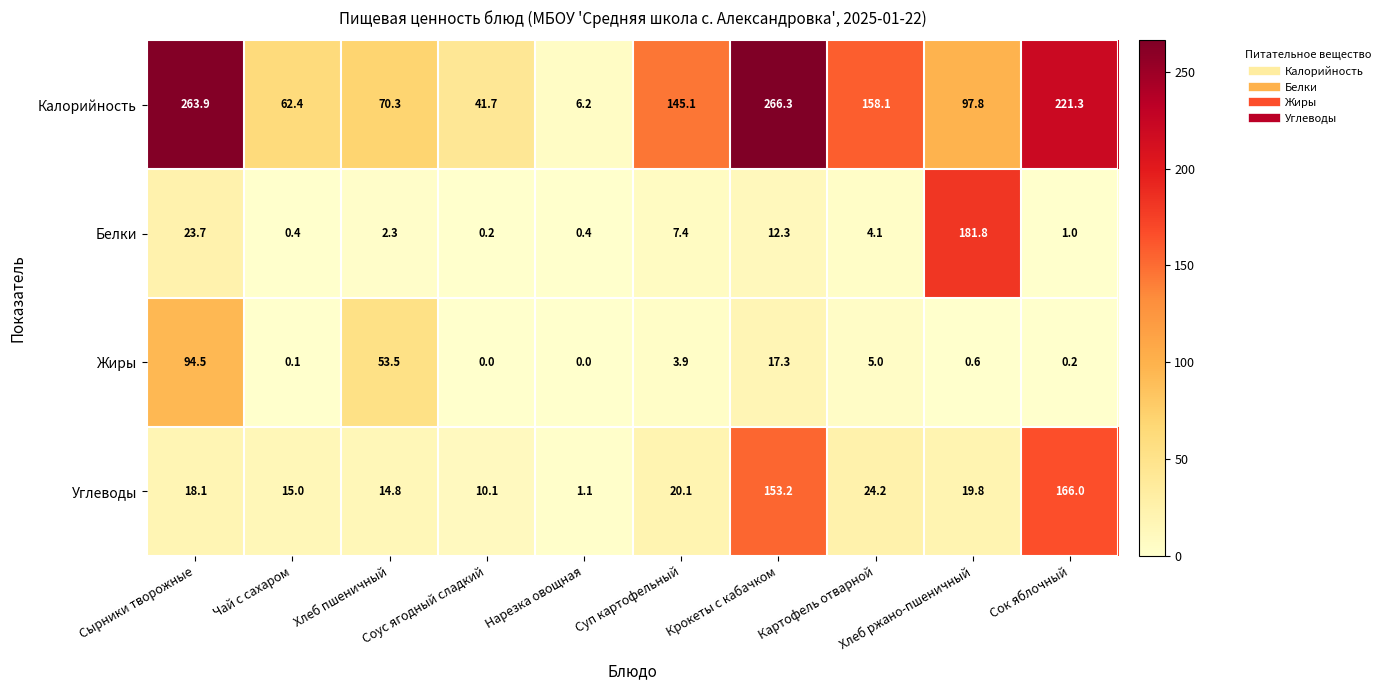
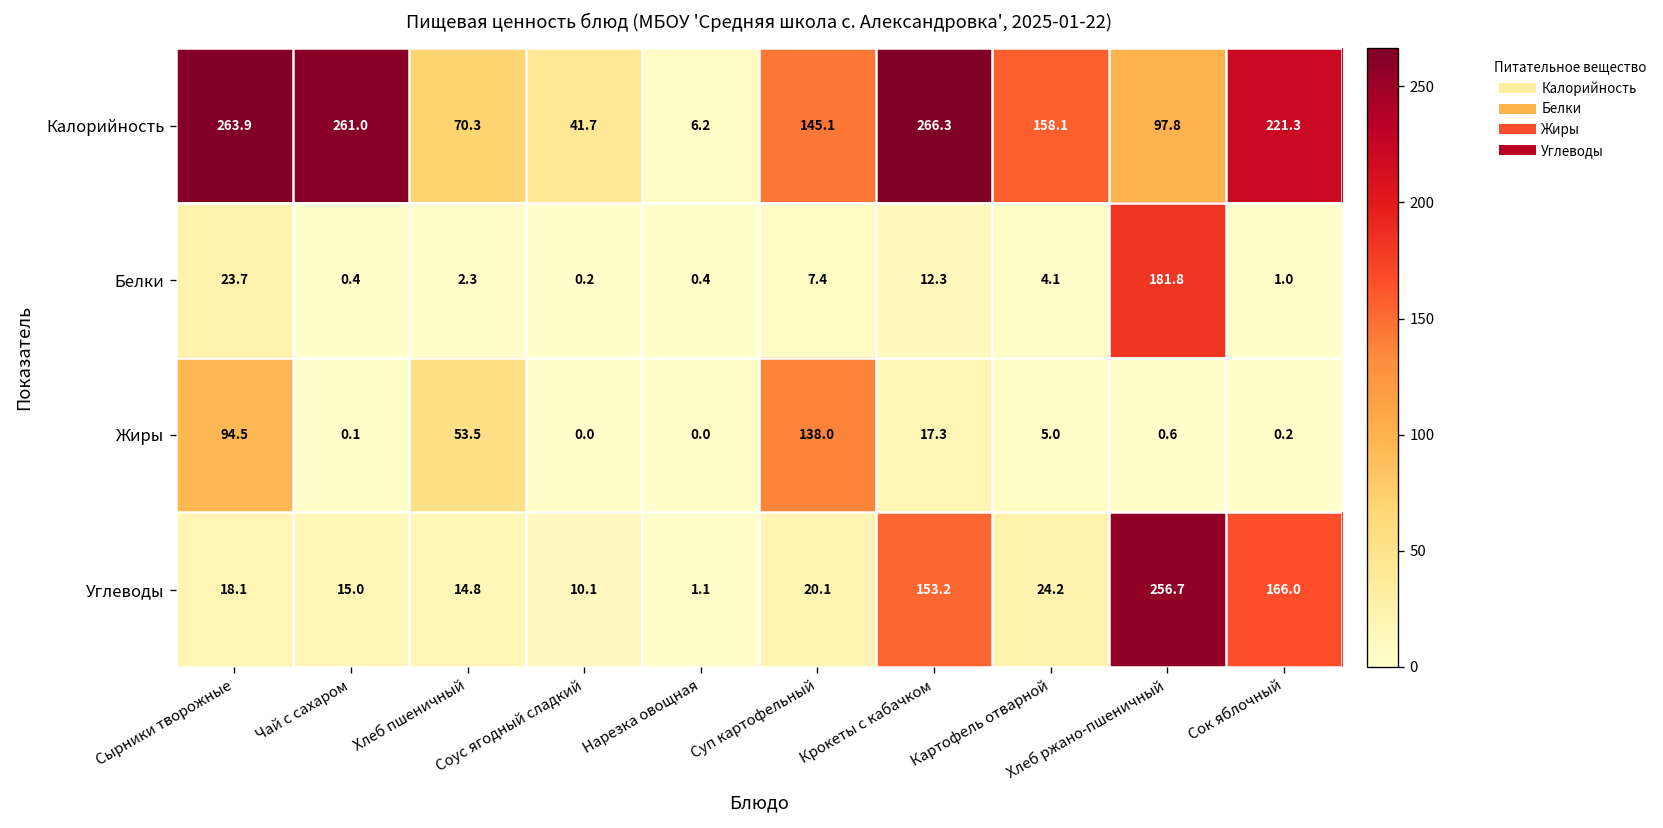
Калорийность, Чай с сахаром: 62.4 -> 261.0
Жиры, Суп картофельный: 3.9 -> 138.0
Углеводы, Хлеб ржано-пшеничный: 19.8 -> 256.7
